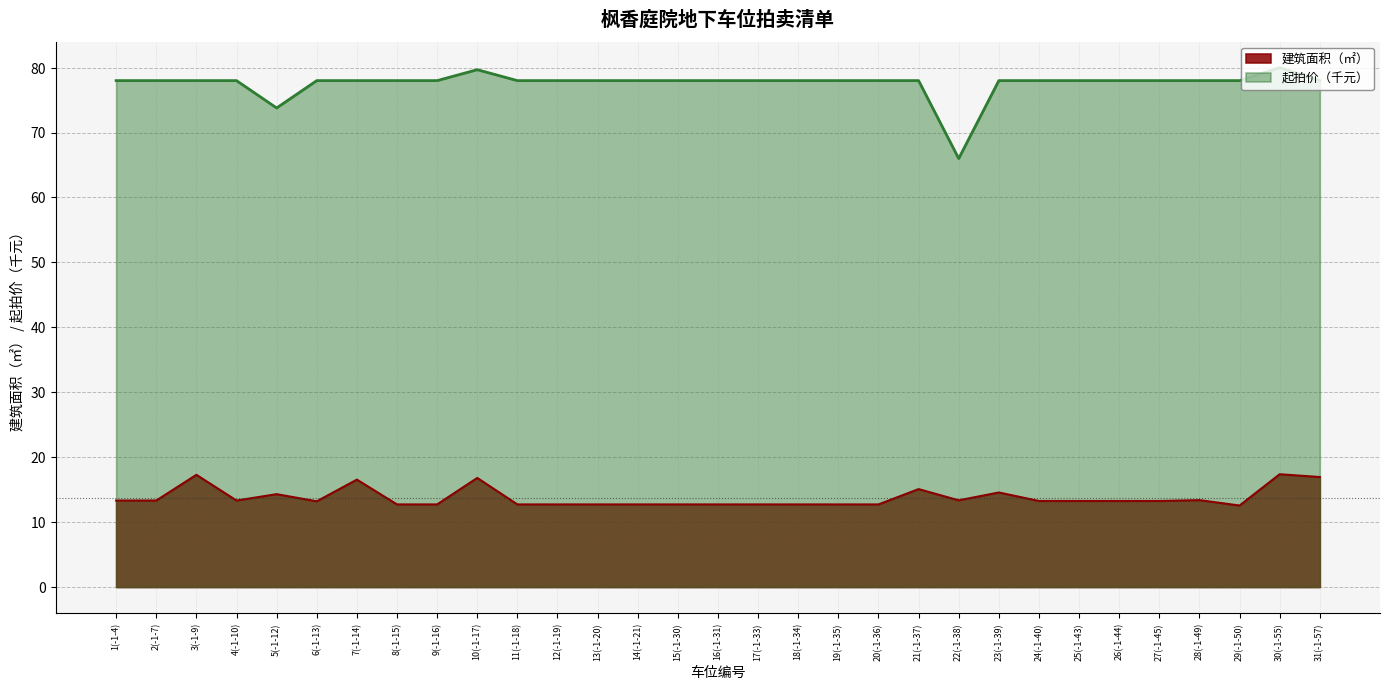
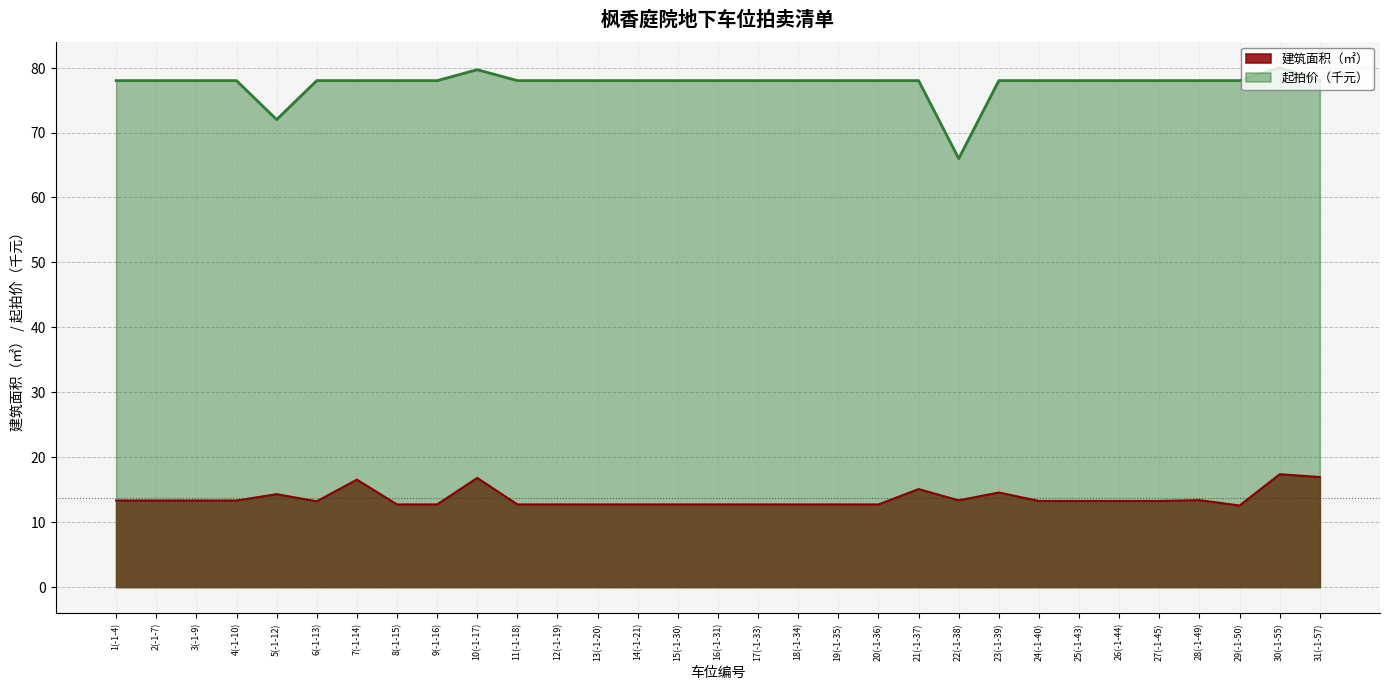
建筑面积（㎡）, 3(-1-9): 17 -> 13
起拍价（千元）, 5(-1-12): 74 -> 72
